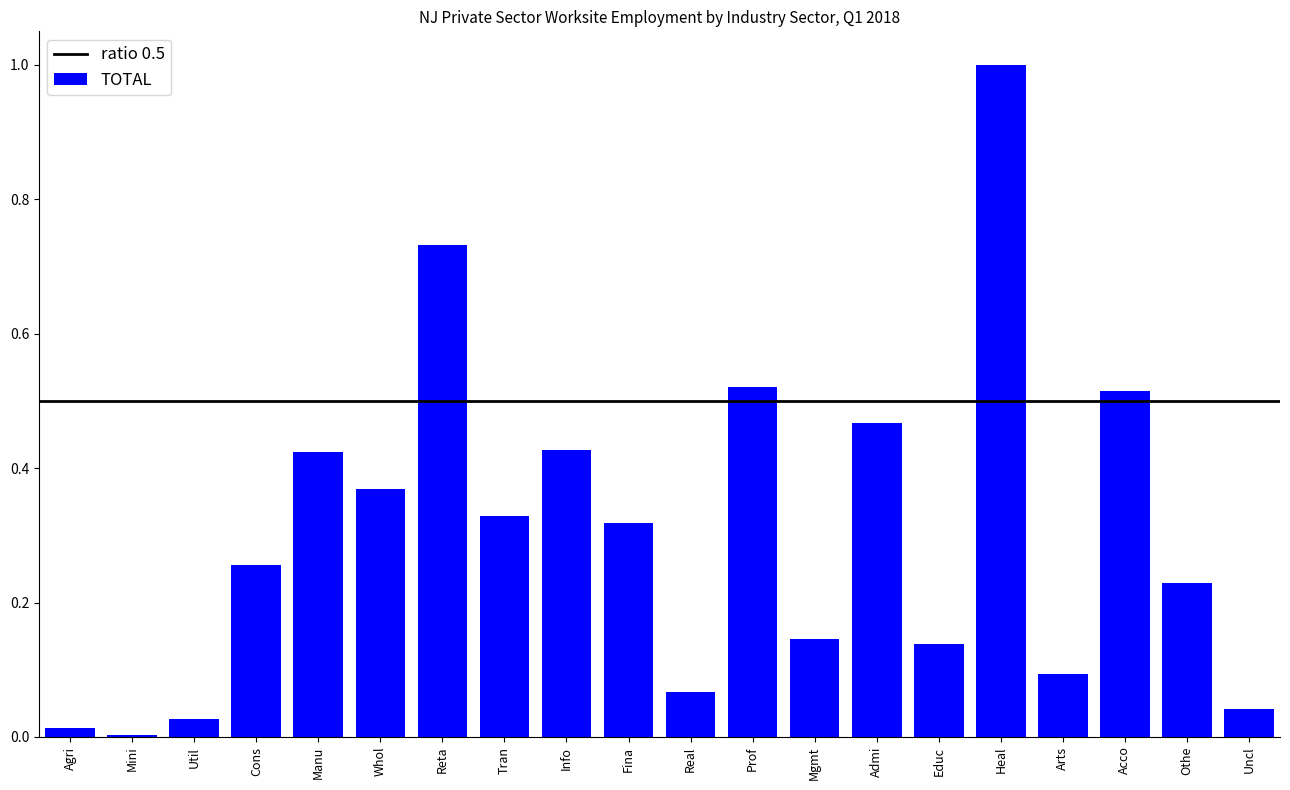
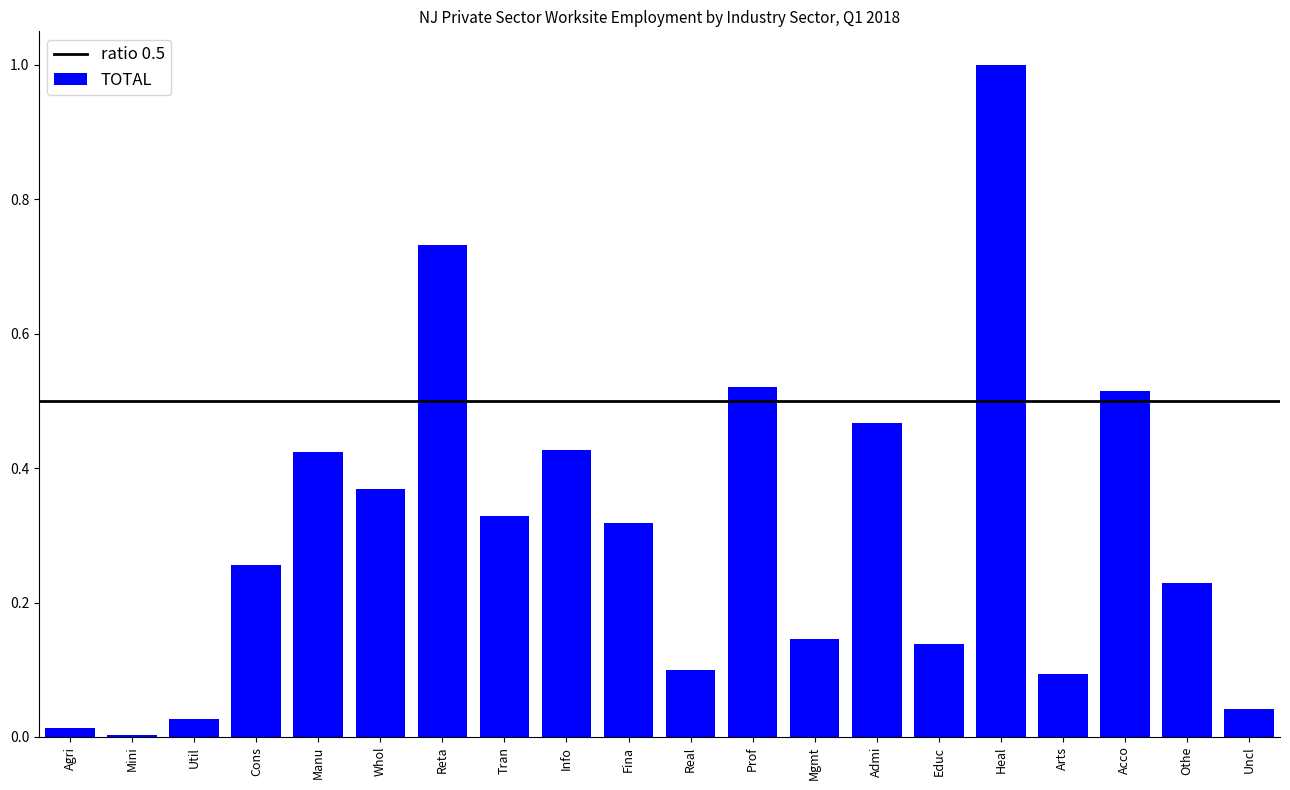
Real: 0.07 -> 0.10
